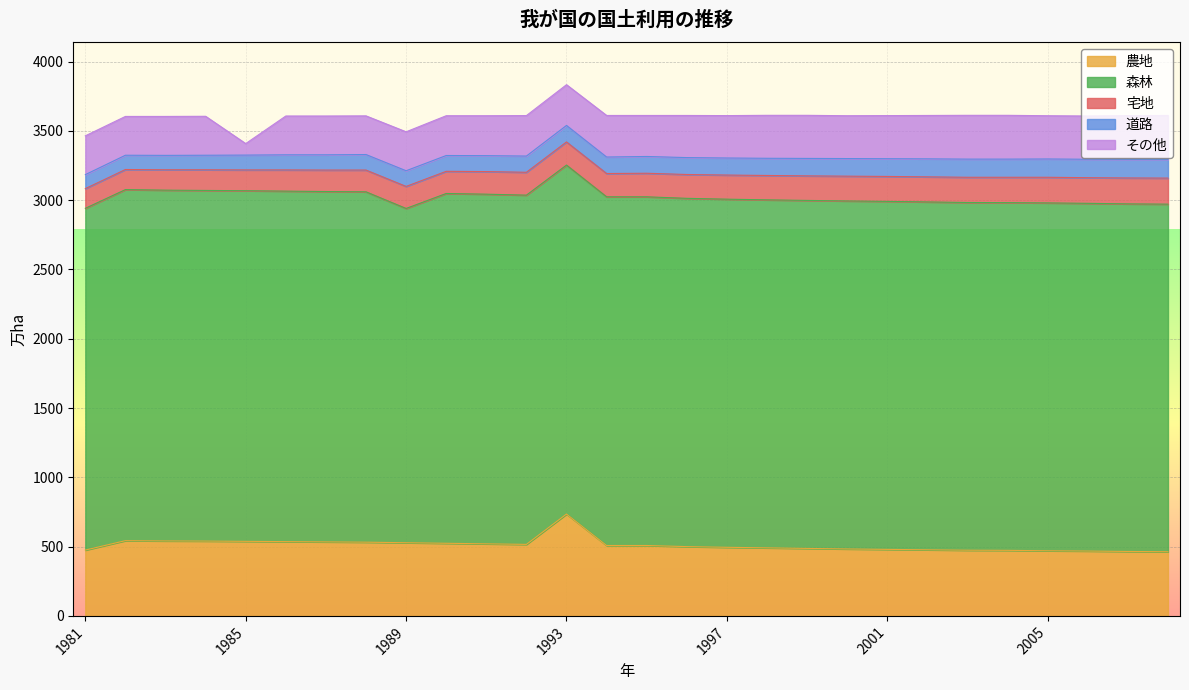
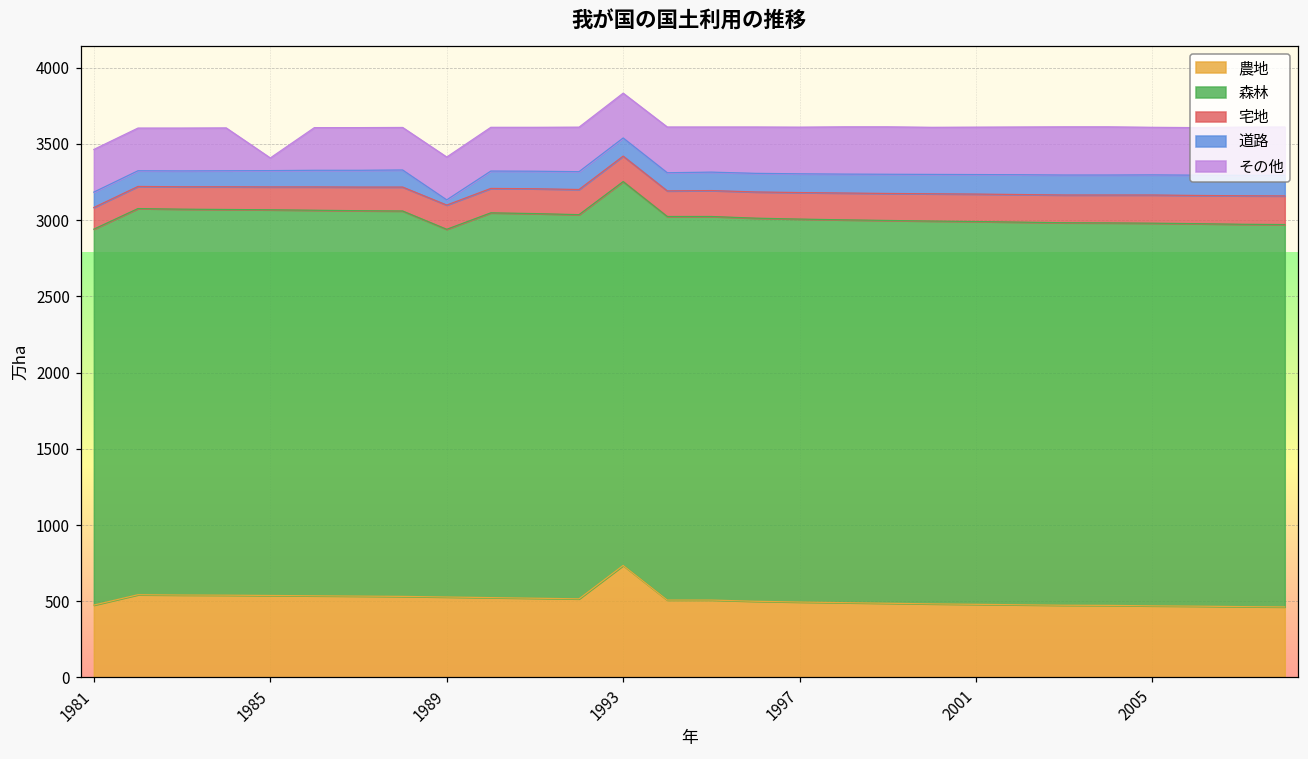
道路, 1989: 110 -> 30
